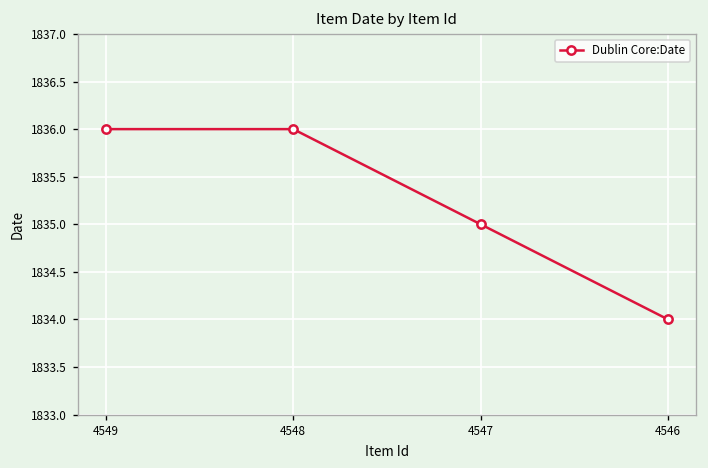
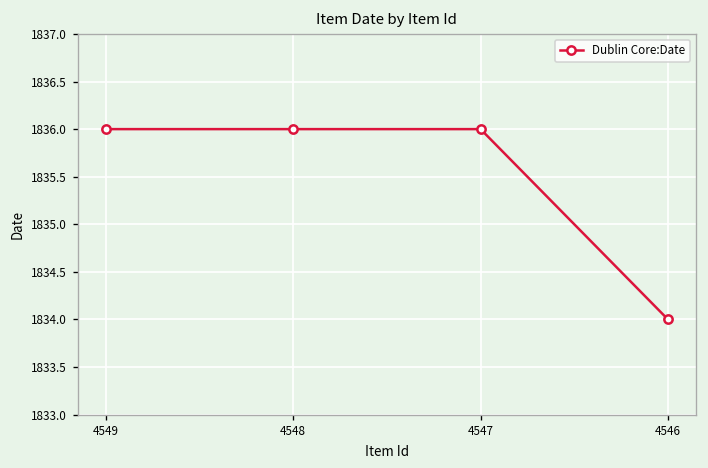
4547: 1835 -> 1836
